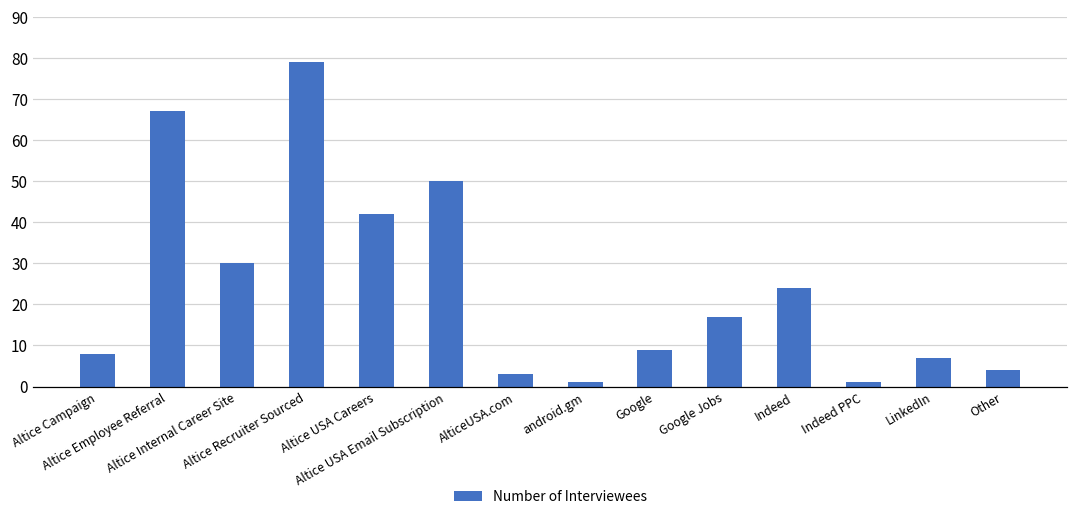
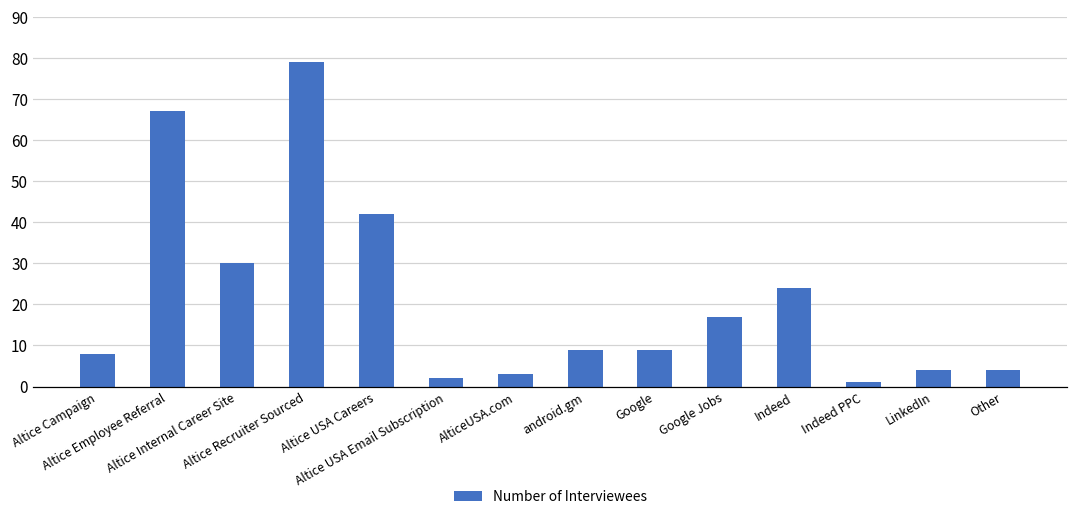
Altice USA Email Subscription: 50 -> 2
android.gm: 1 -> 9
LinkedIn: 7 -> 4
